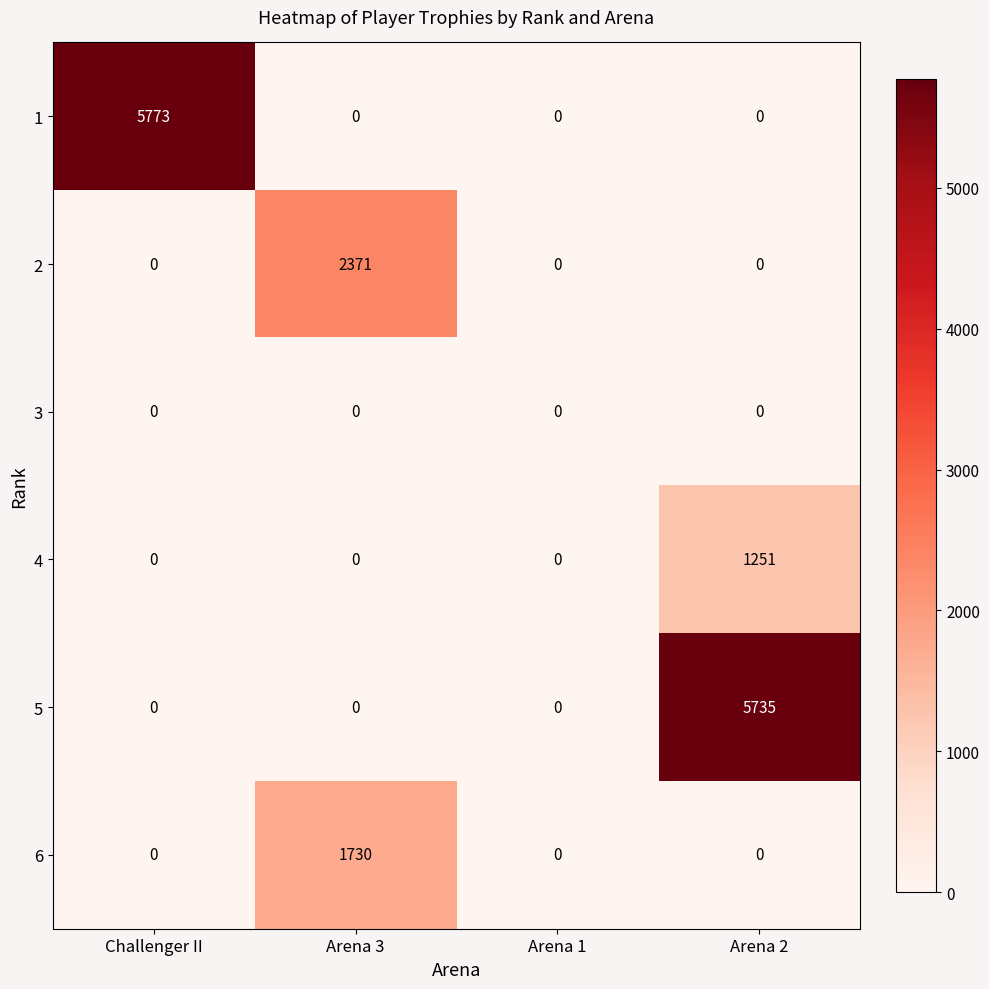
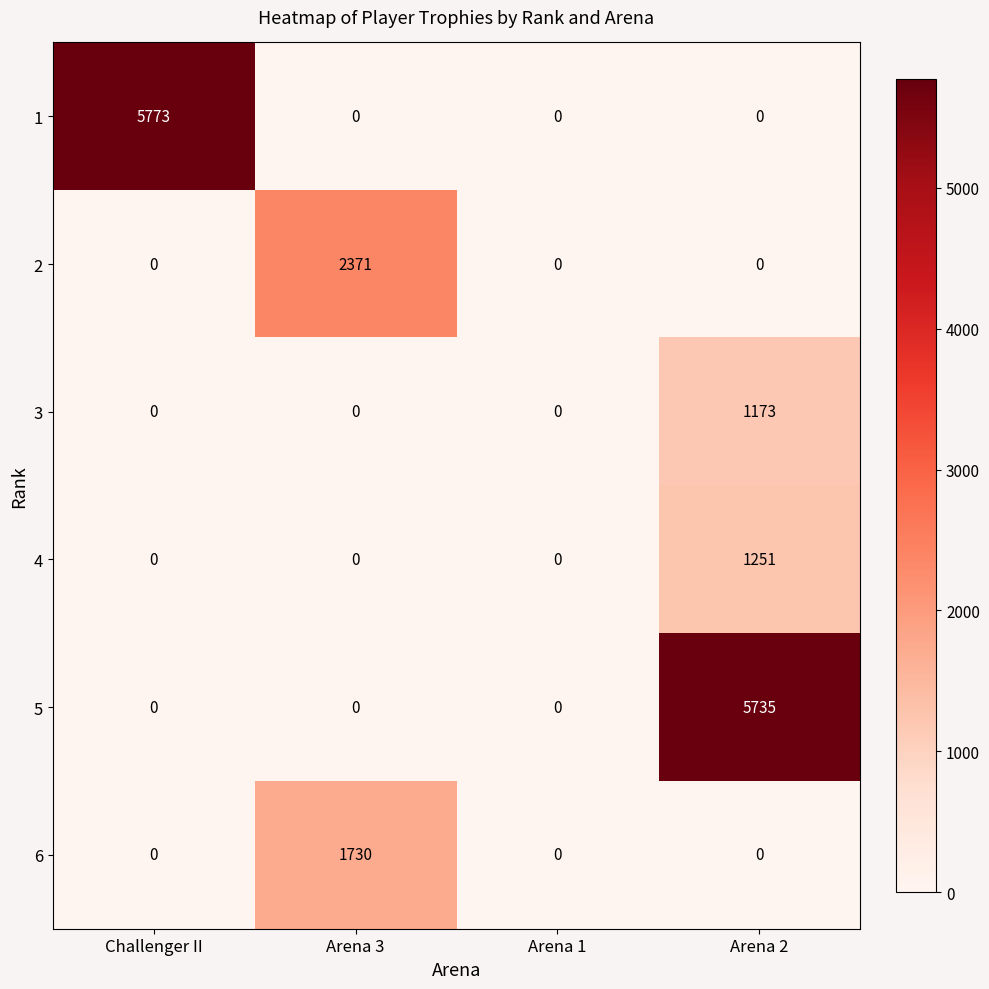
3, Arena 2: 0 -> 1173
